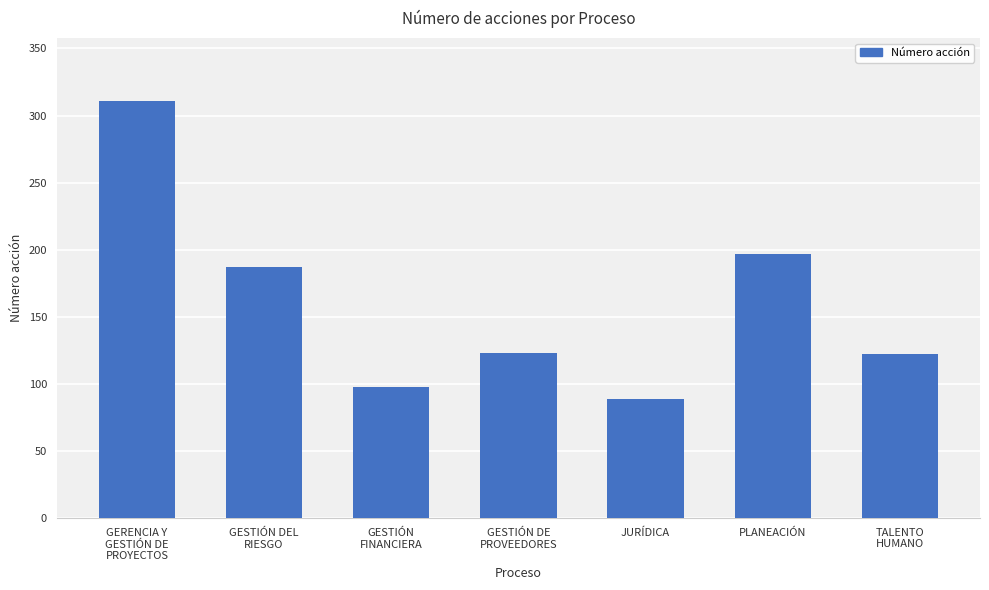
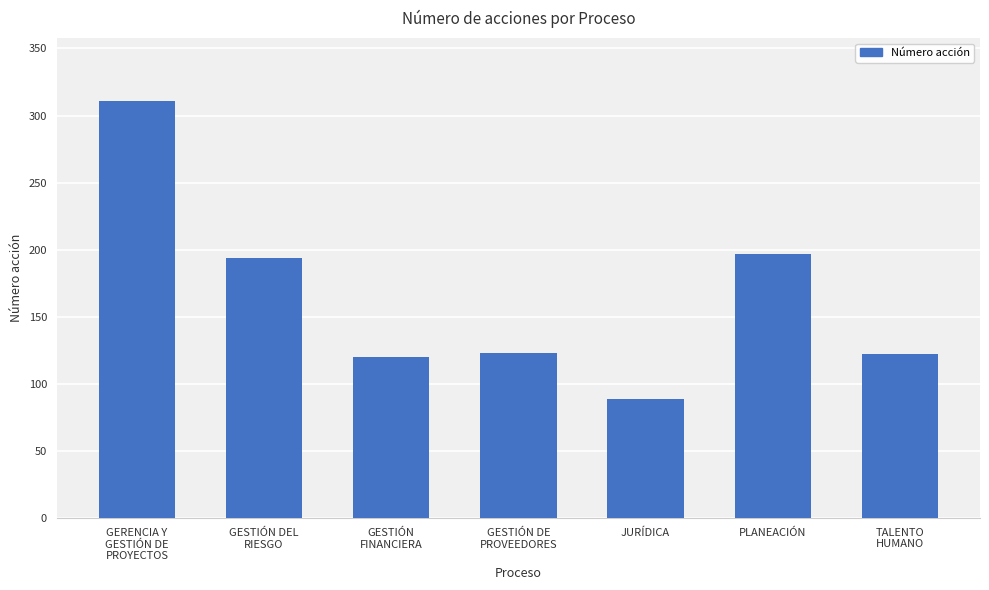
GESTIÓN DEL RIESGO: 187 -> 194
GESTIÓN FINANCIERA: 98 -> 120
